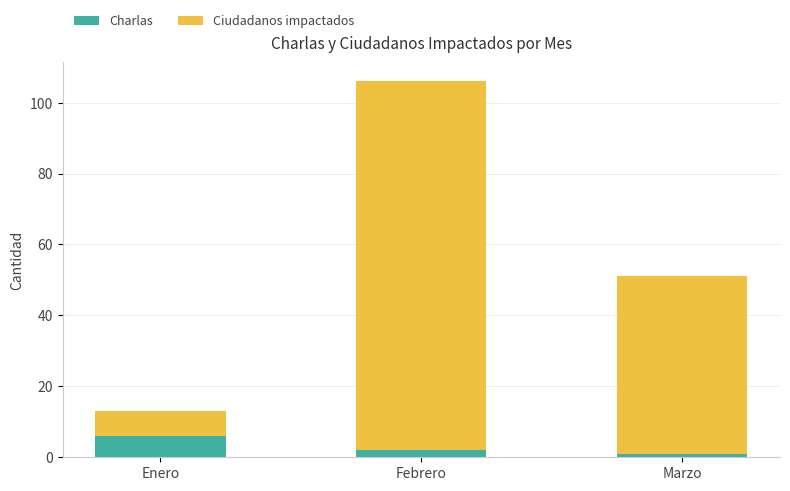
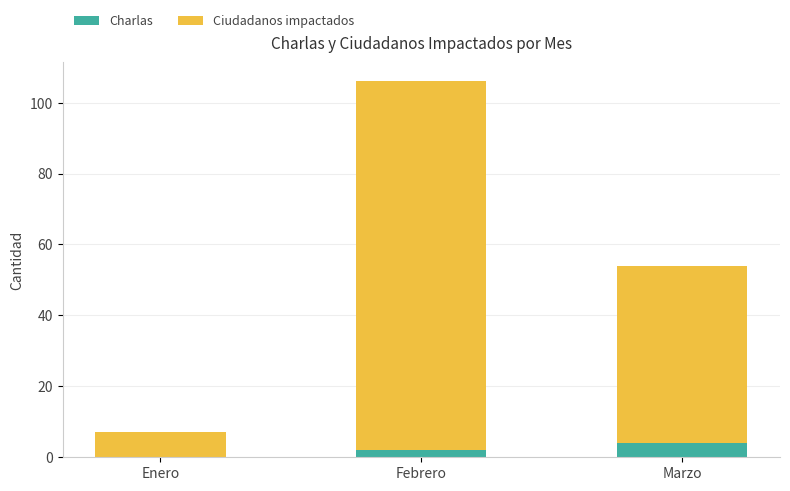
Charlas, Enero: 6 -> 0
Charlas, Marzo: 1 -> 4
